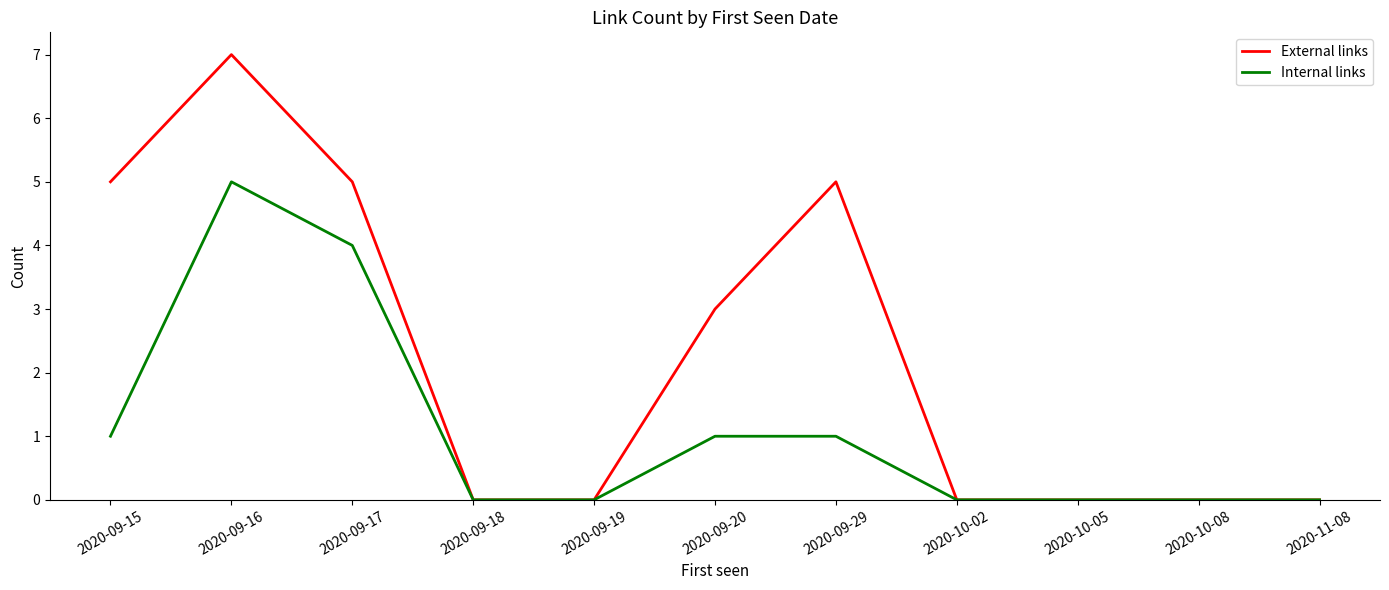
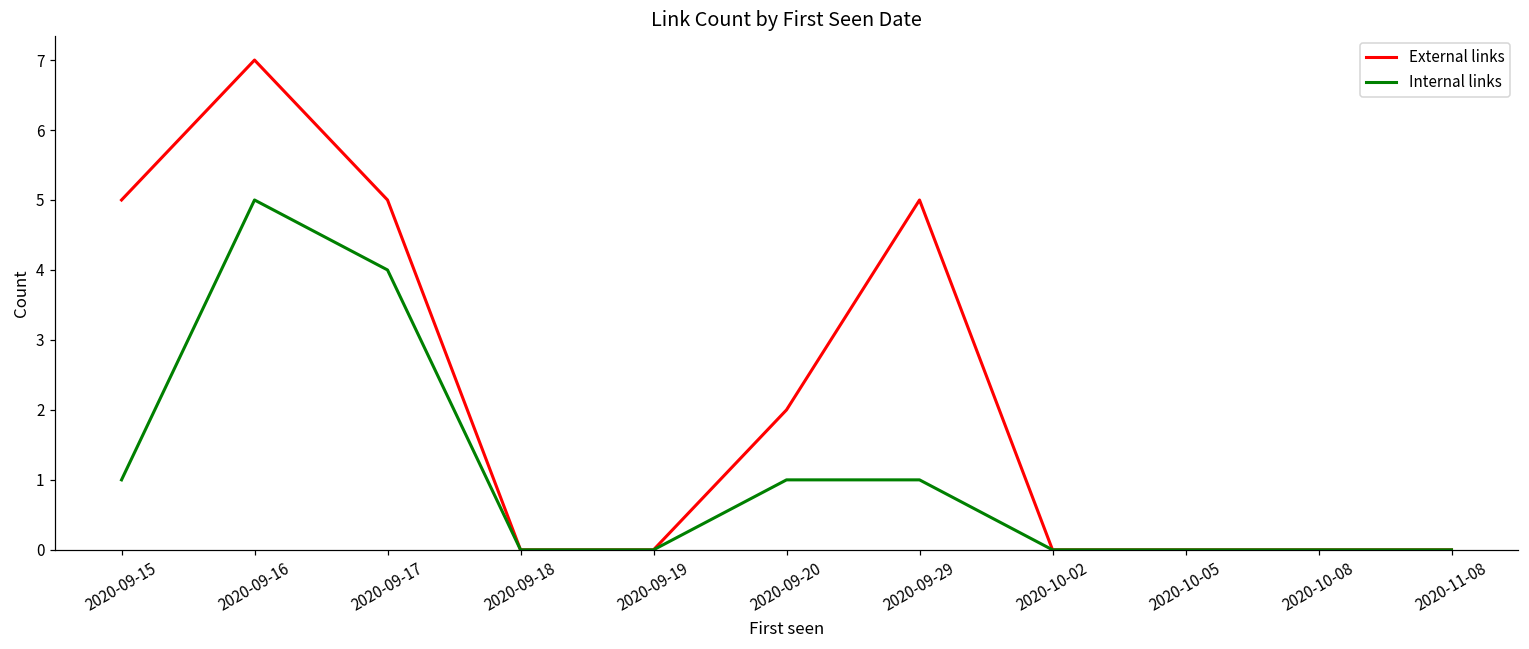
External links, 2020-09-20: 3 -> 2
